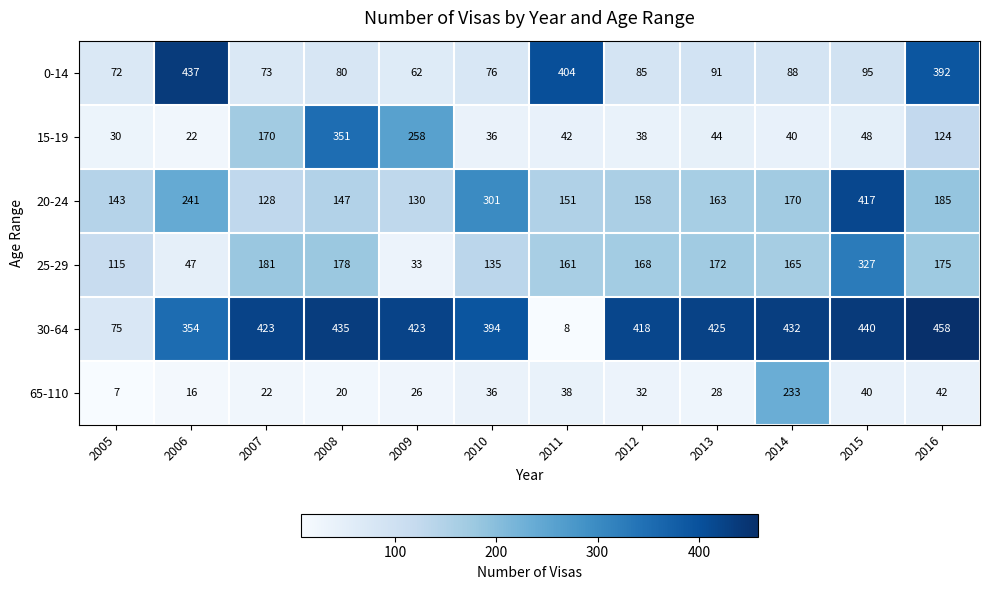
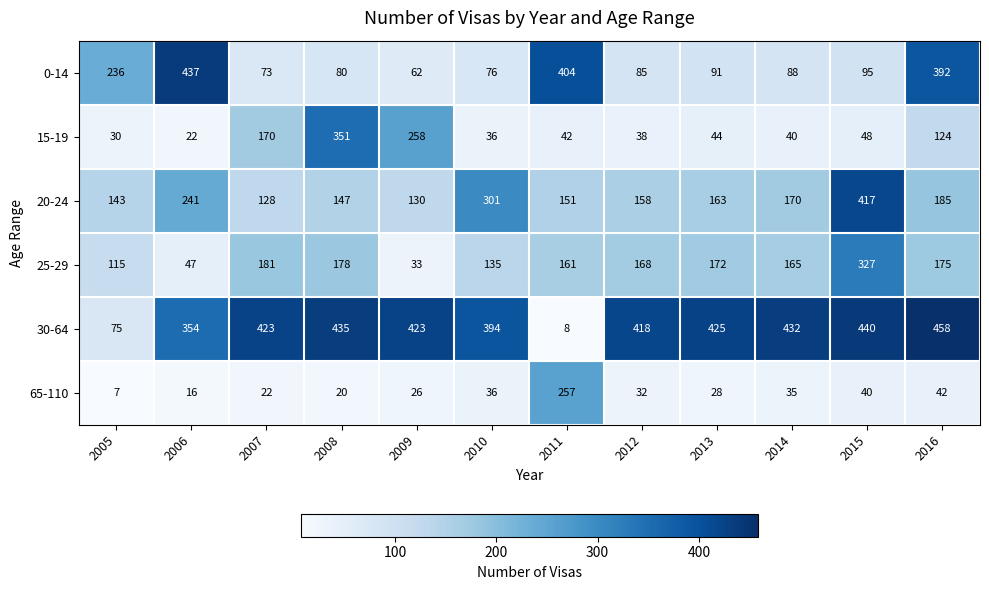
0-14, 2005: 72 -> 236
65-110, 2011: 38 -> 257
65-110, 2014: 233 -> 35
